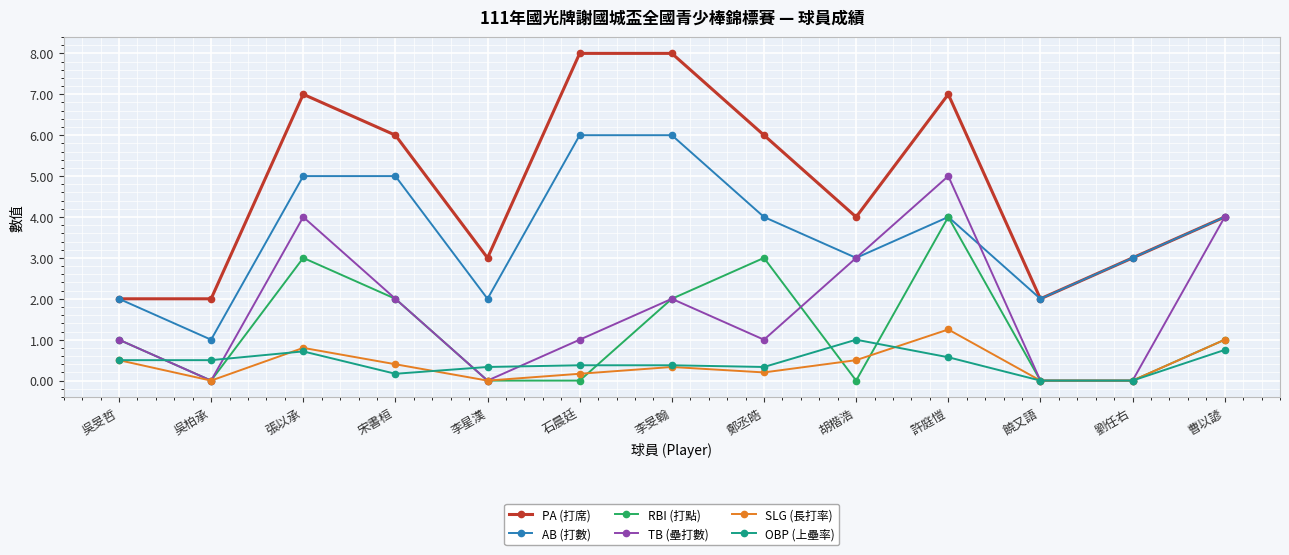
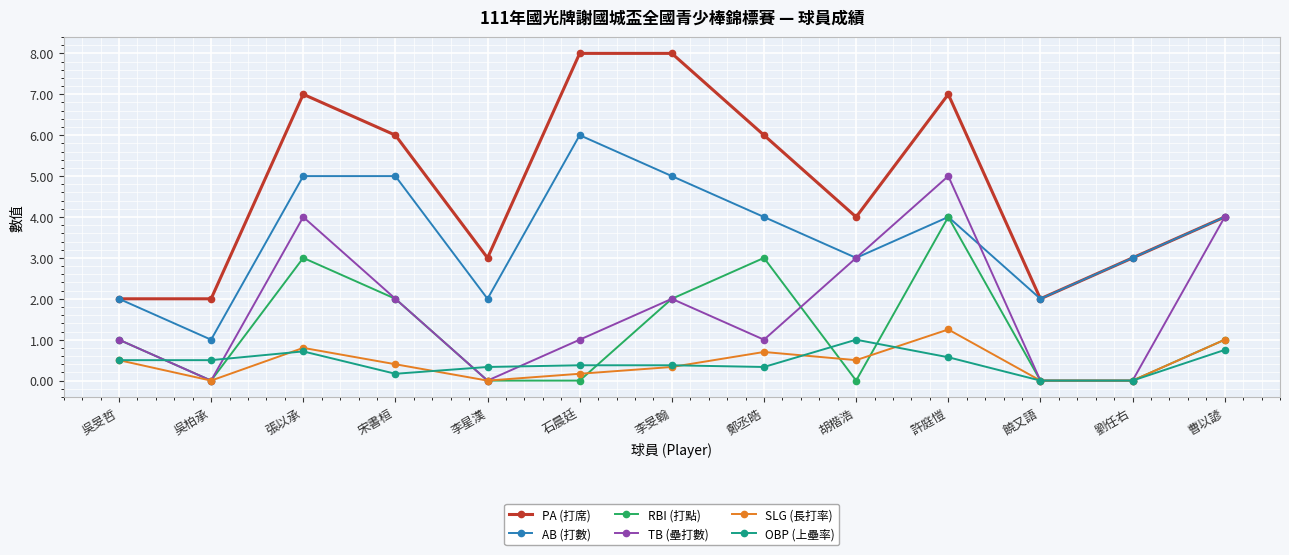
AB (打數), 李旻翰: 6 -> 5
SLG (長打率), 鄭丞皓: 0.2 -> 0.7
